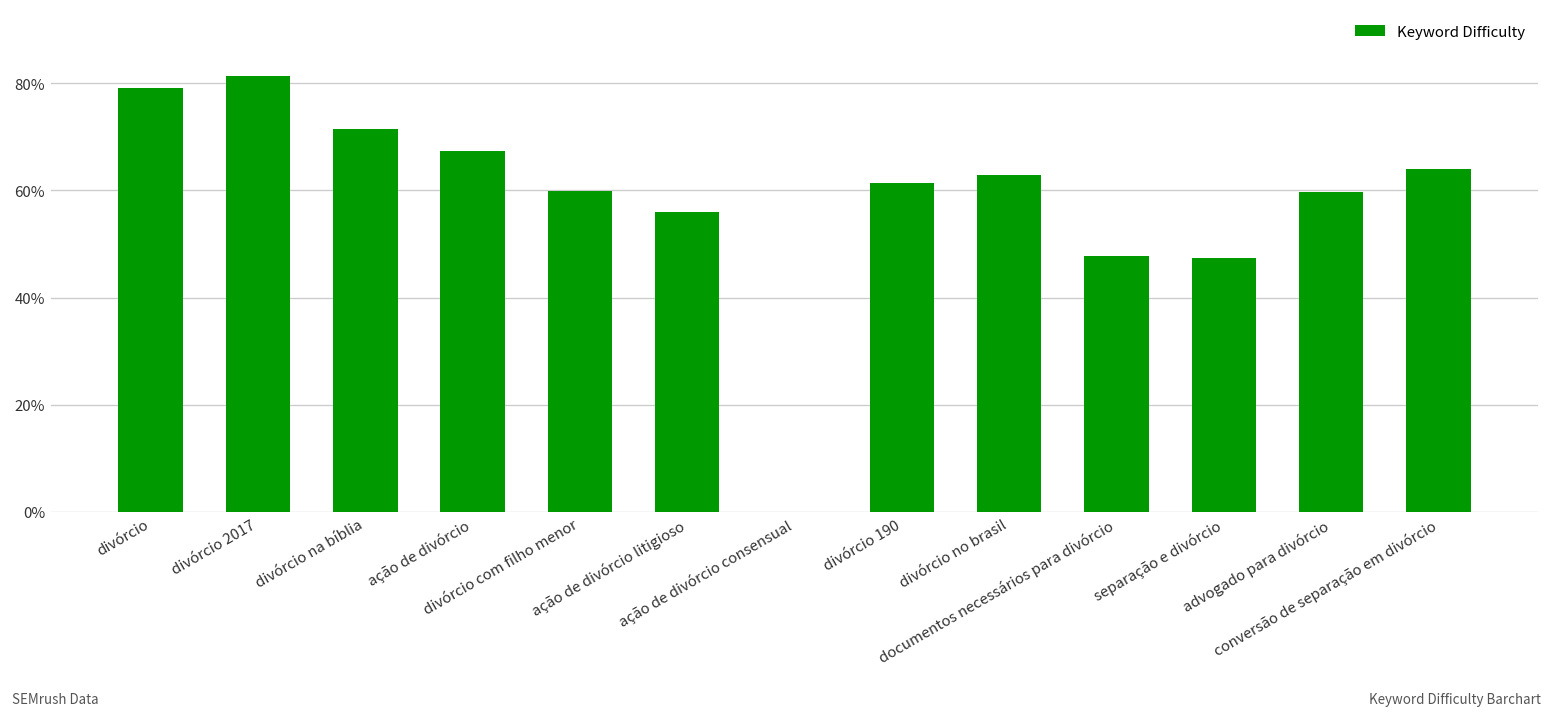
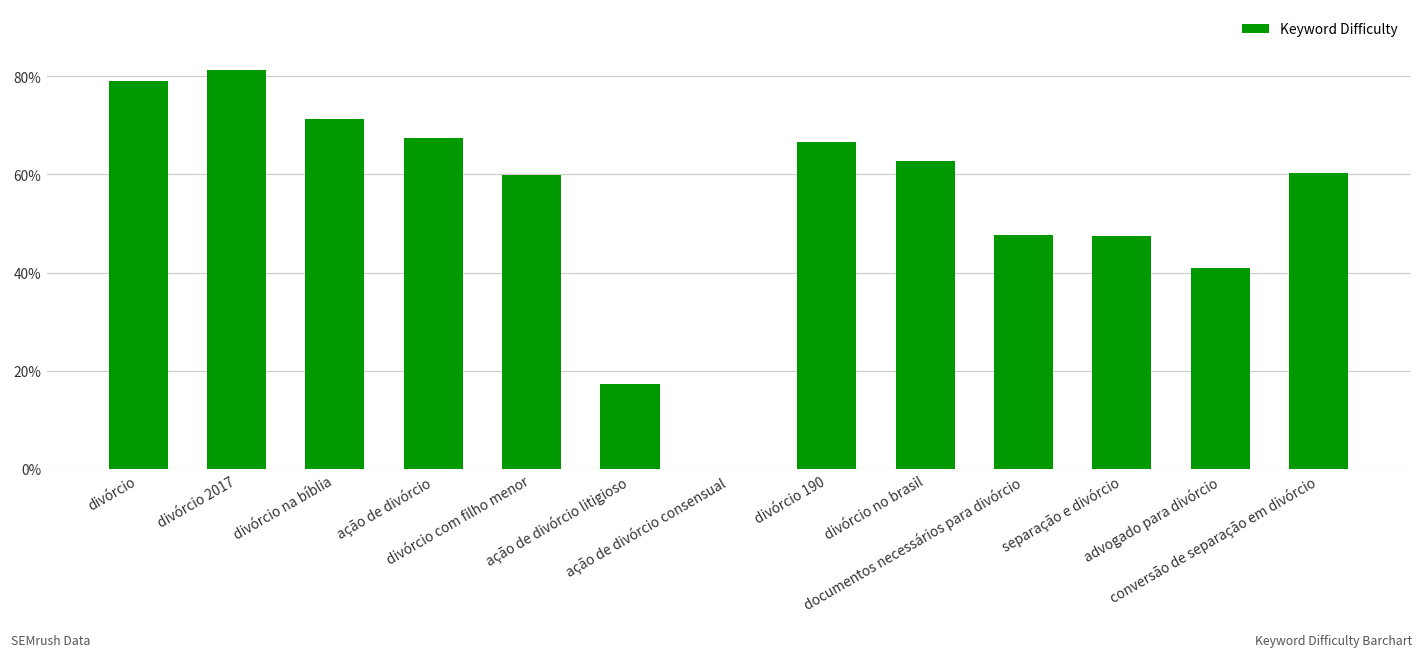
ação de divórcio litigioso: 56% -> 17%
divórcio 190: 61% -> 67%
advogado para divórcio: 60% -> 41%
conversão de separação em divórcio: 64% -> 60%
